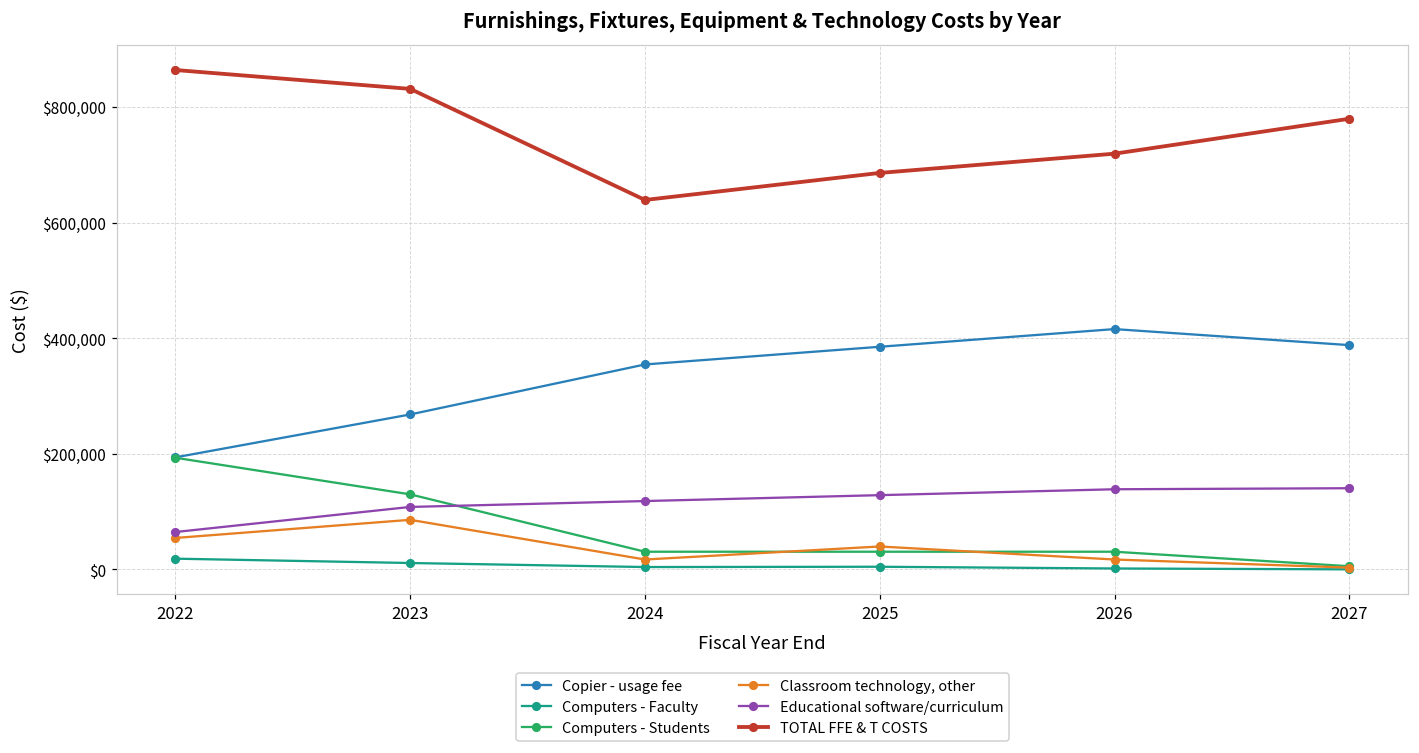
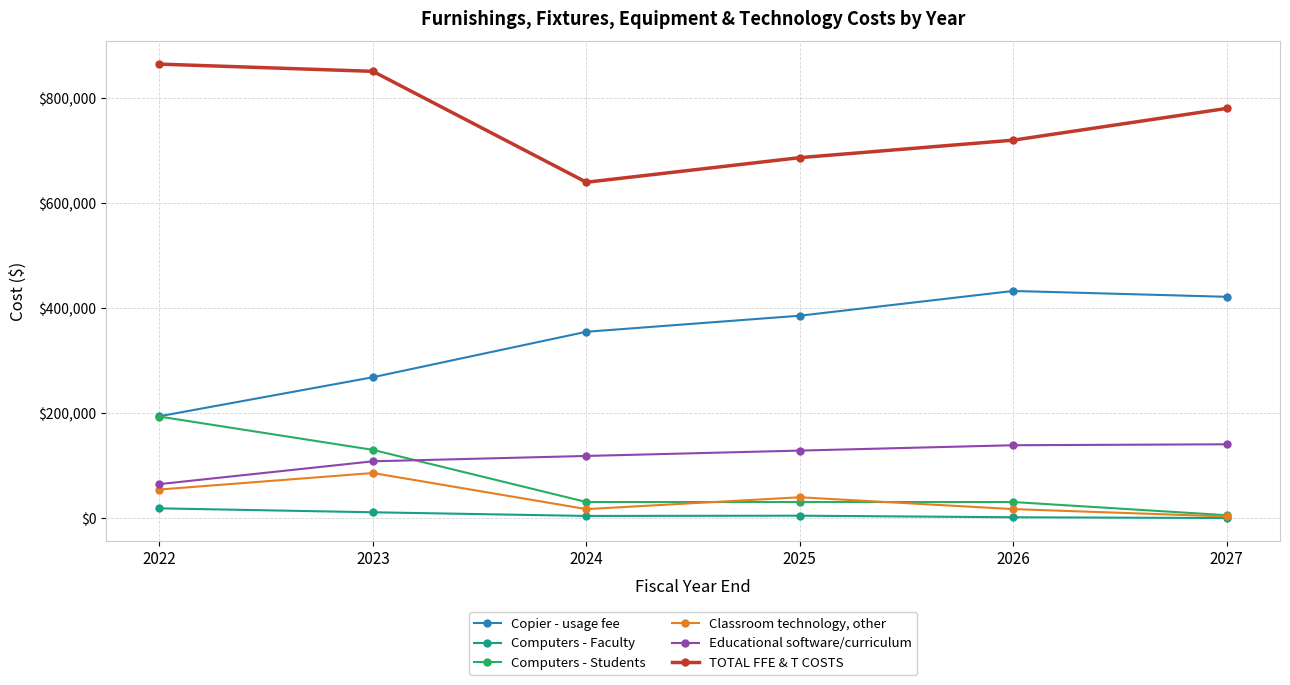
TOTAL FFE & T COSTS, 2023: $830,000 -> $850,000
Copier - usage fee, 2026: $420,000 -> $430,000
Copier - usage fee, 2027: $390,000 -> $420,000
